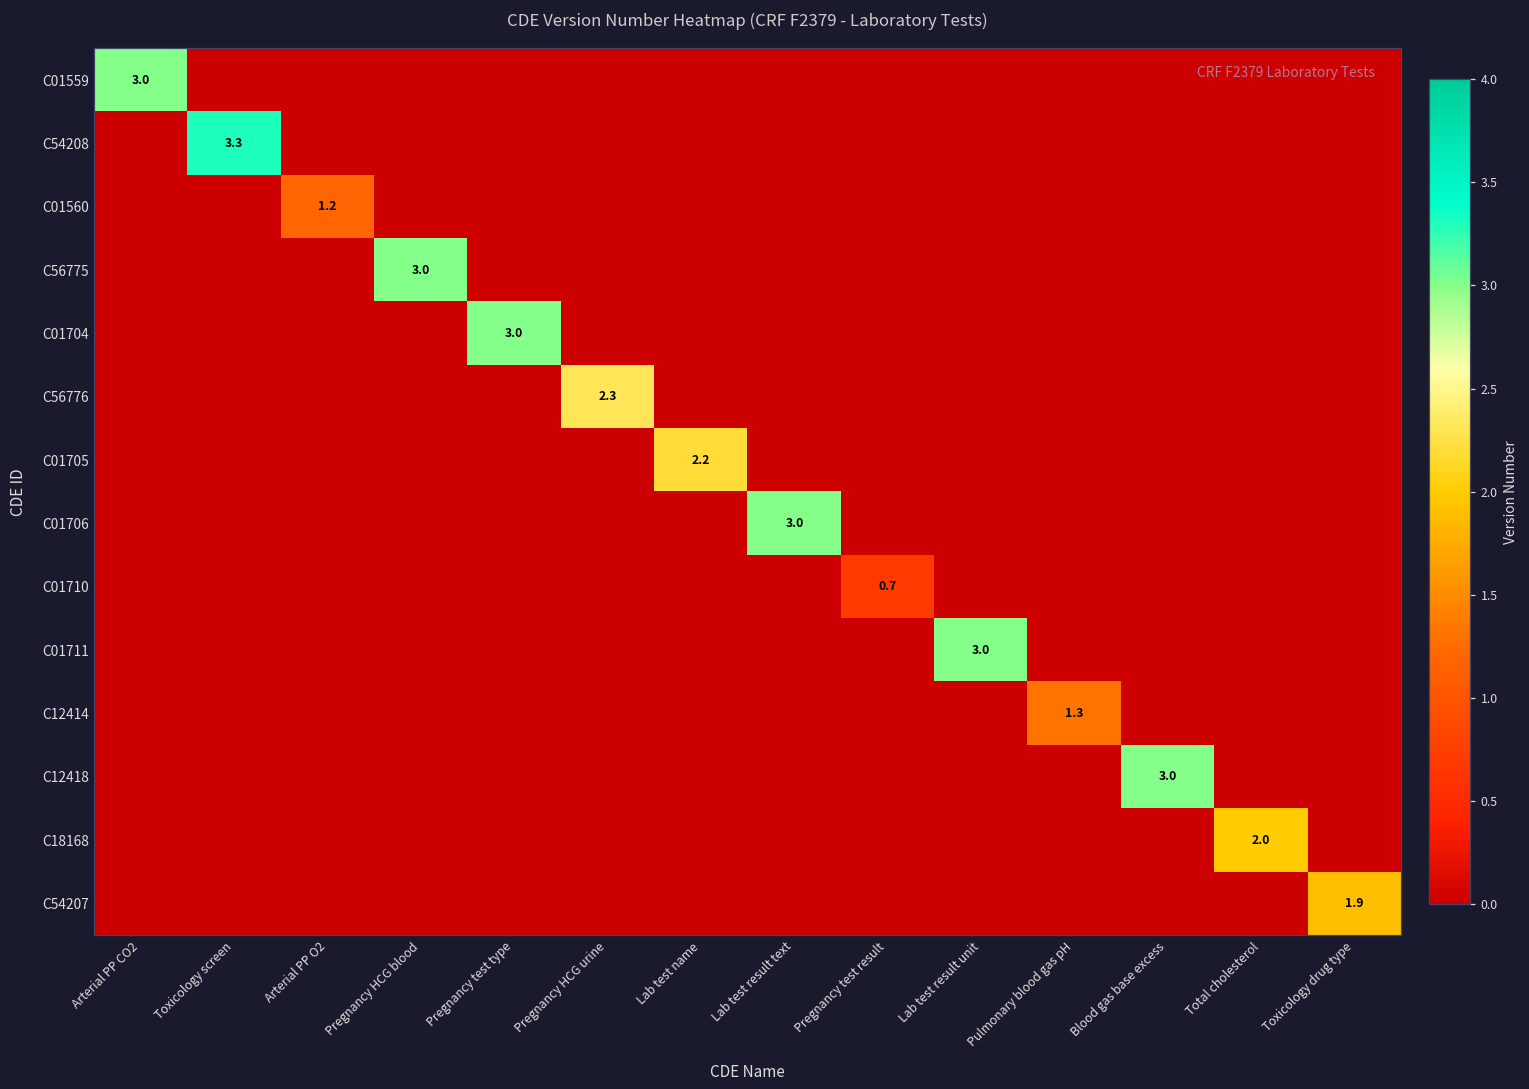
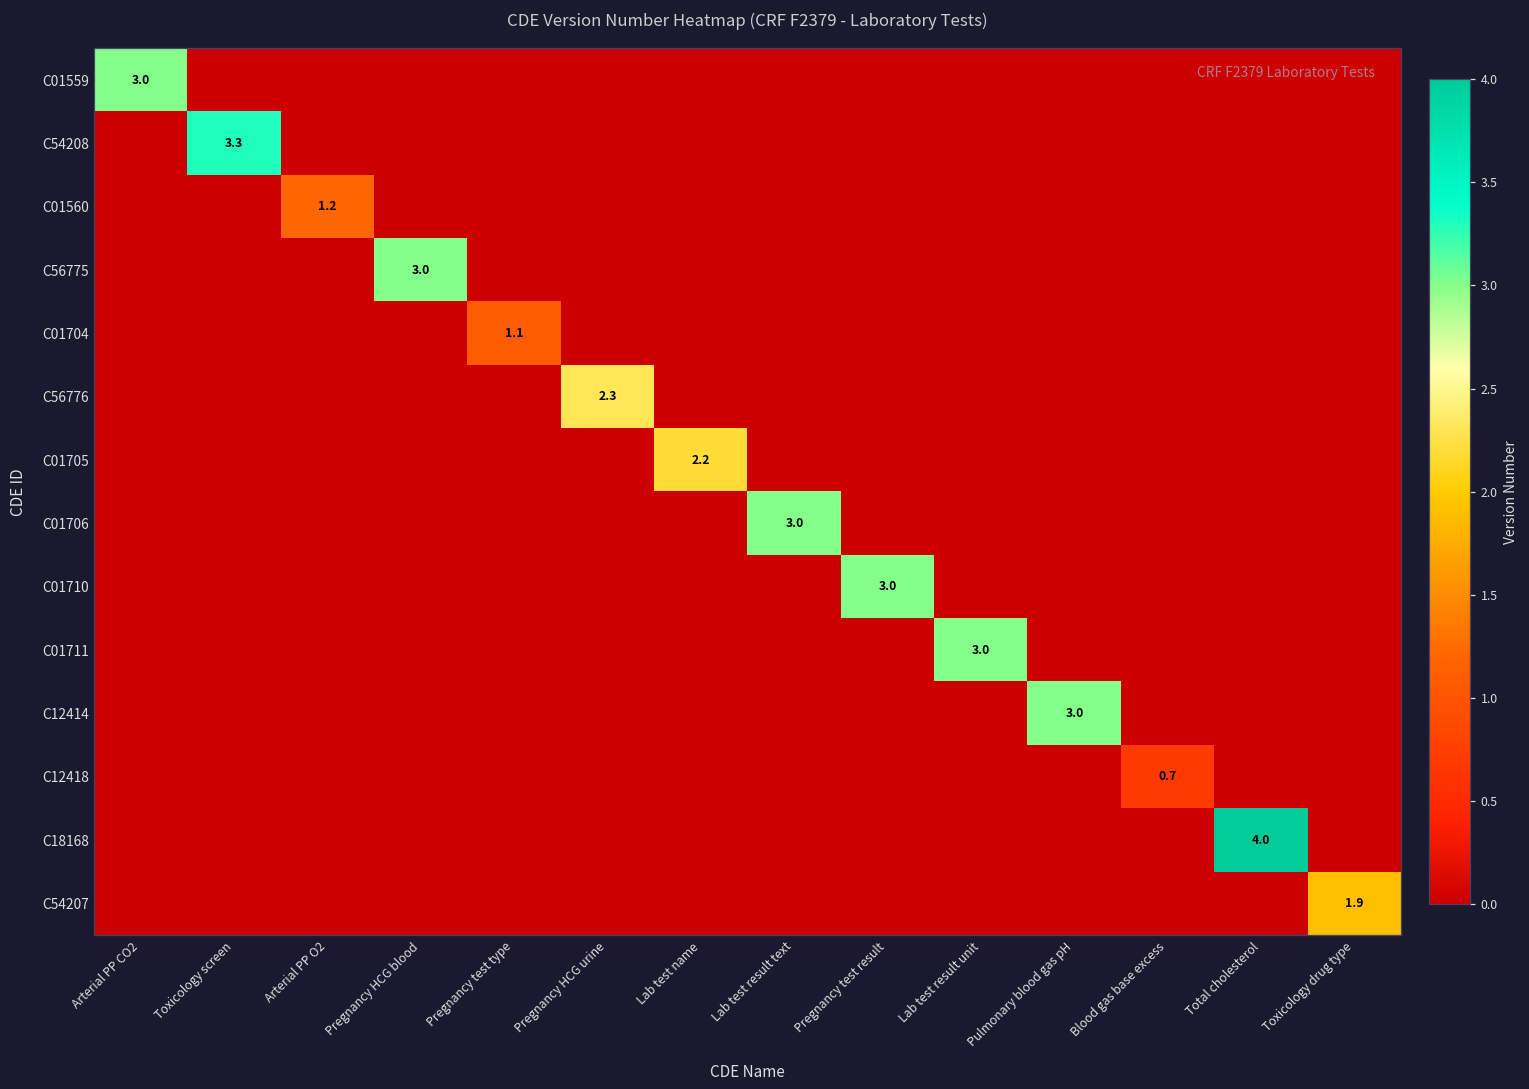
C01704, Pregnancy test type: 3.0 -> 1.1
C01710, Pregnancy test result: 0.7 -> 3.0
C12414, Pulmonary blood gas pH: 1.3 -> 3.0
C12418, Blood gas base excess: 3.0 -> 0.7
C18168, Total cholesterol: 2.0 -> 4.0
